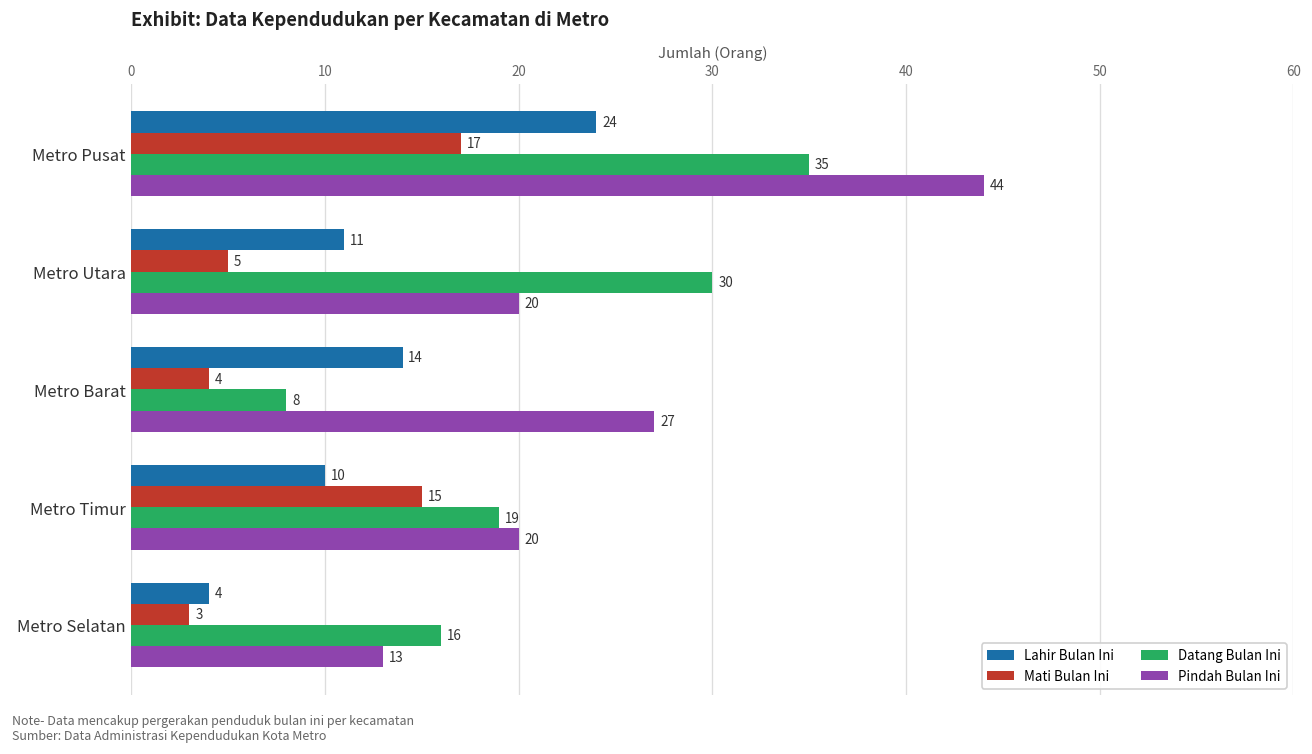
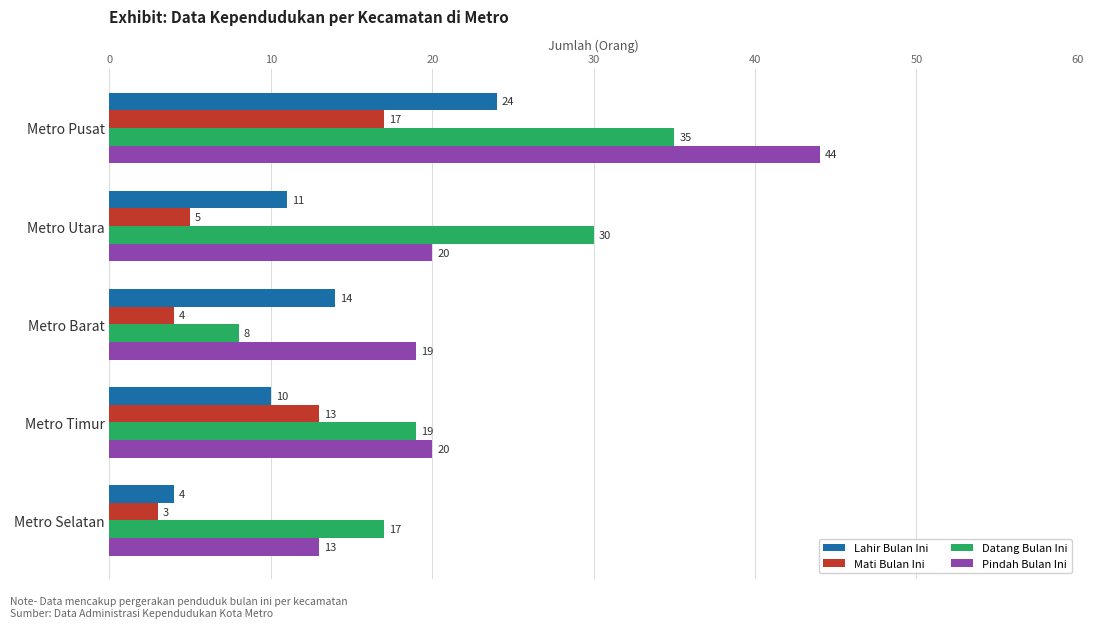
Pindah Bulan Ini, Metro Barat: 27 -> 19
Mati Bulan Ini, Metro Timur: 15 -> 13
Datang Bulan Ini, Metro Selatan: 16 -> 17
